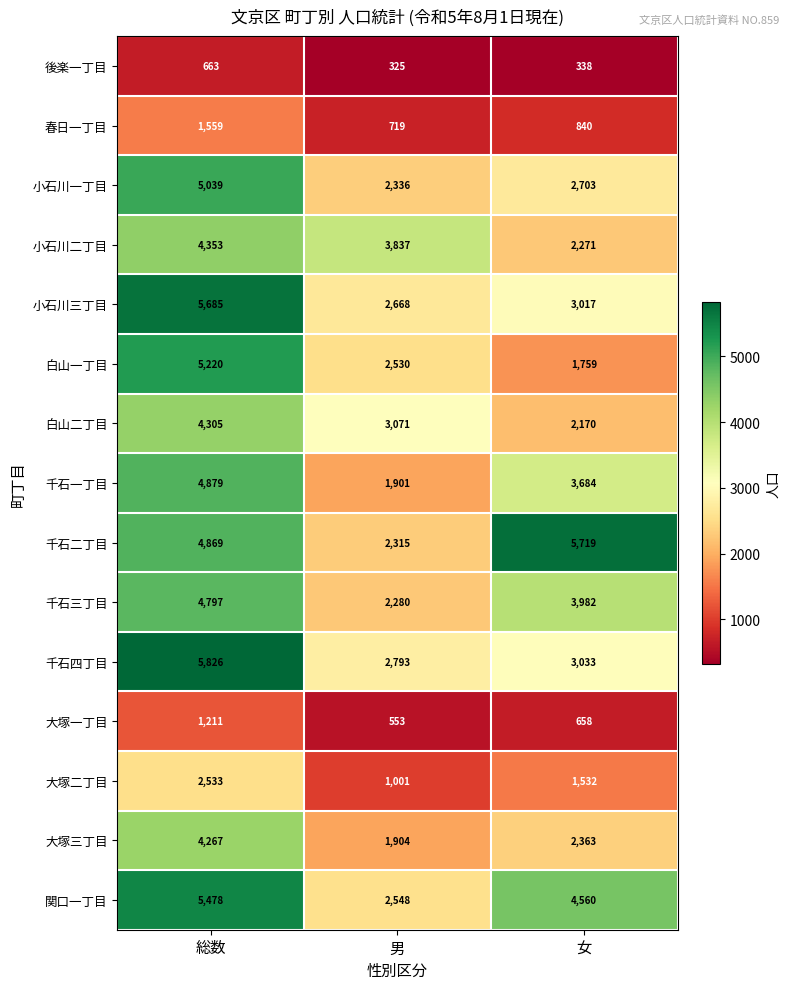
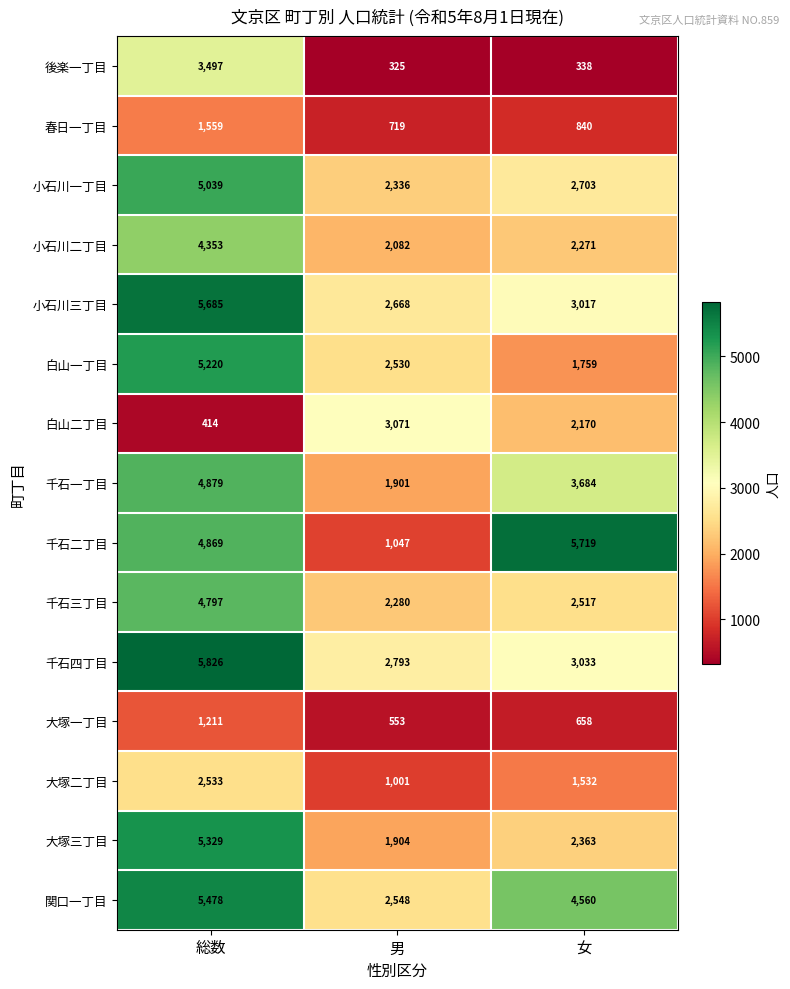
後楽一丁目, 総数: 663 -> 3,497
小石川二丁目, 男: 3,837 -> 2,082
白山二丁目, 総数: 4,305 -> 414
千石二丁目, 男: 2,315 -> 1,047
千石三丁目, 女: 3,982 -> 2,517
大塚三丁目, 総数: 4,267 -> 5,329
